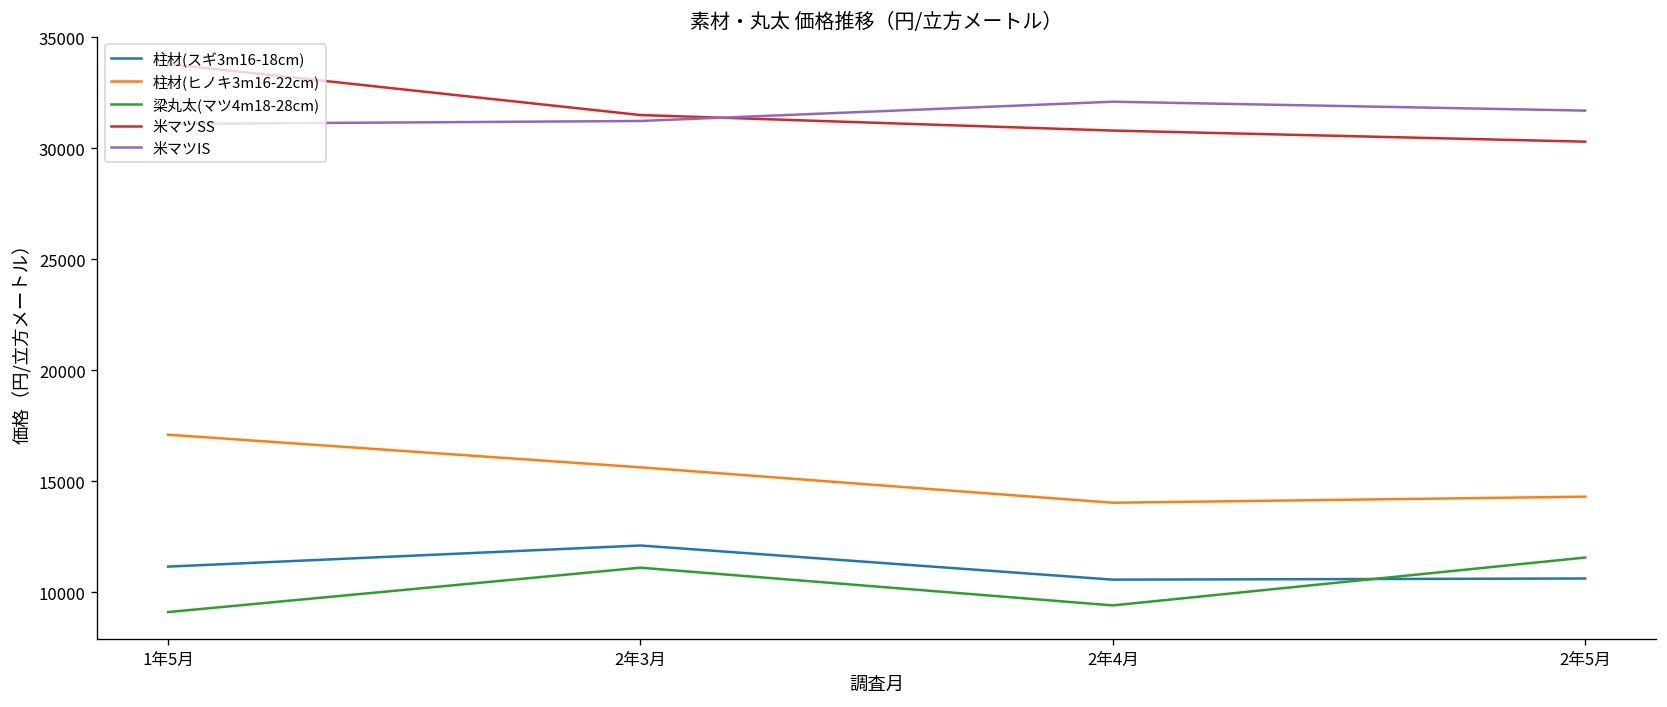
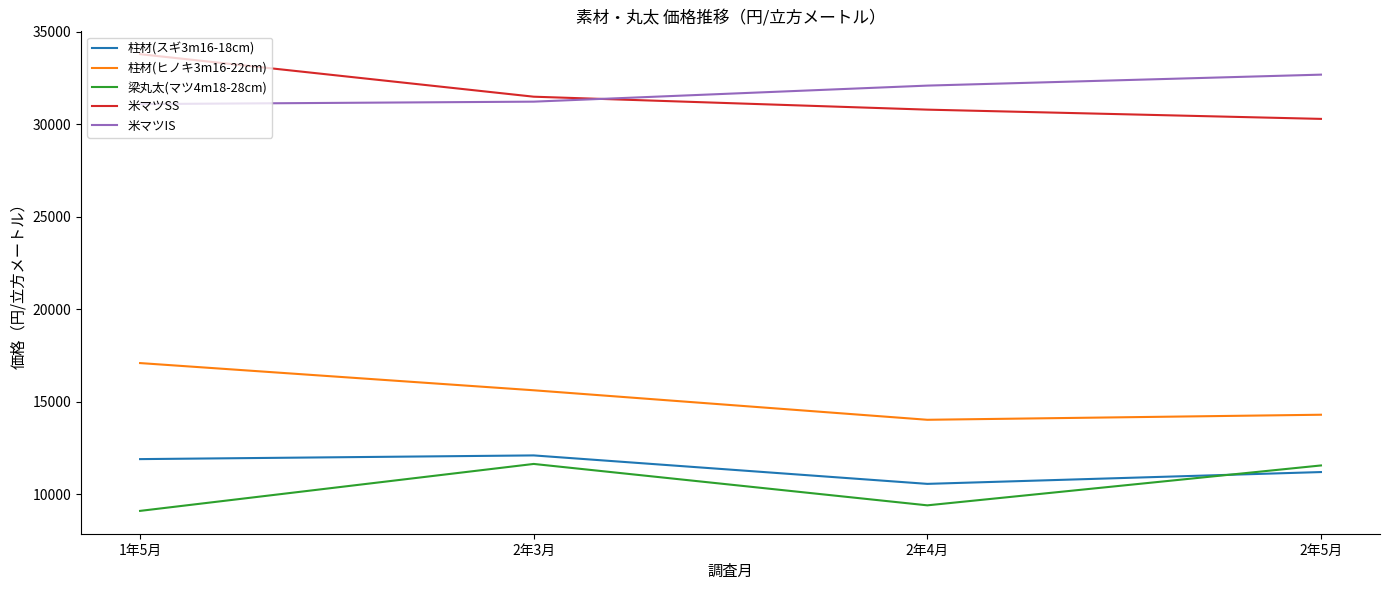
柱材(スギ3m16-18cm), 1年5月: 11100 -> 11900
梁丸太(マツ4m18-28cm), 2年3月: 11100 -> 11600
柱材(スギ3m16-18cm), 2年5月: 10600 -> 11200
米マツIS, 2年5月: 31700 -> 32700
